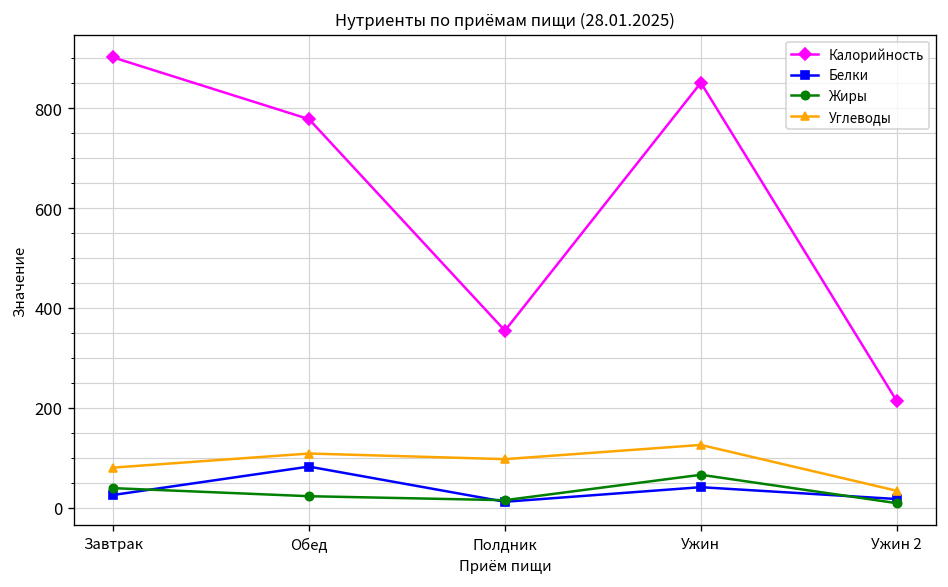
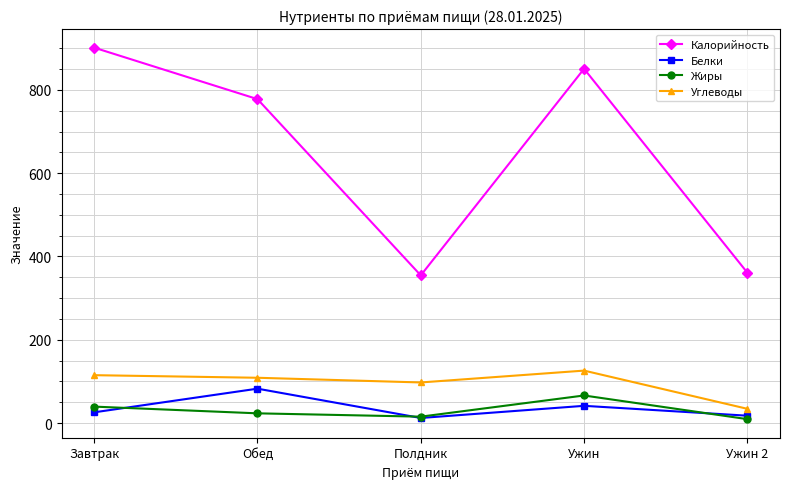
Углеводы, Завтрак: 80 -> 110
Калорийность, Ужин 2: 210 -> 360
